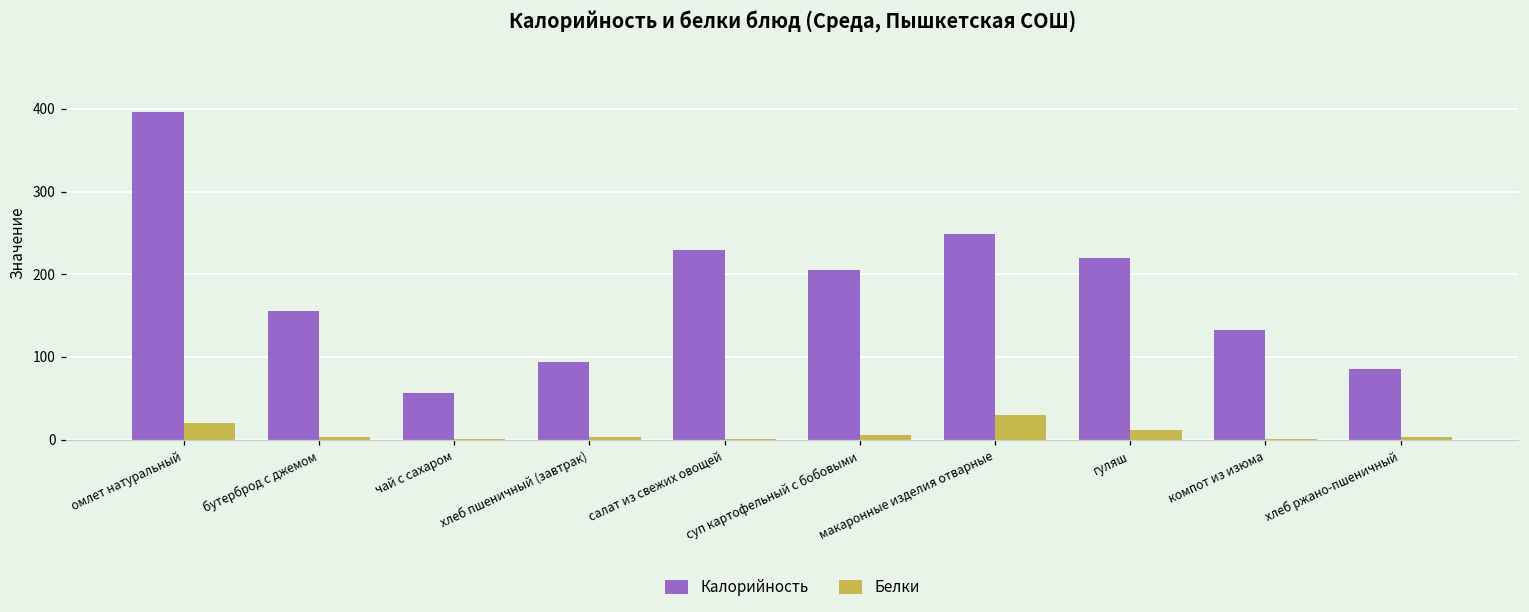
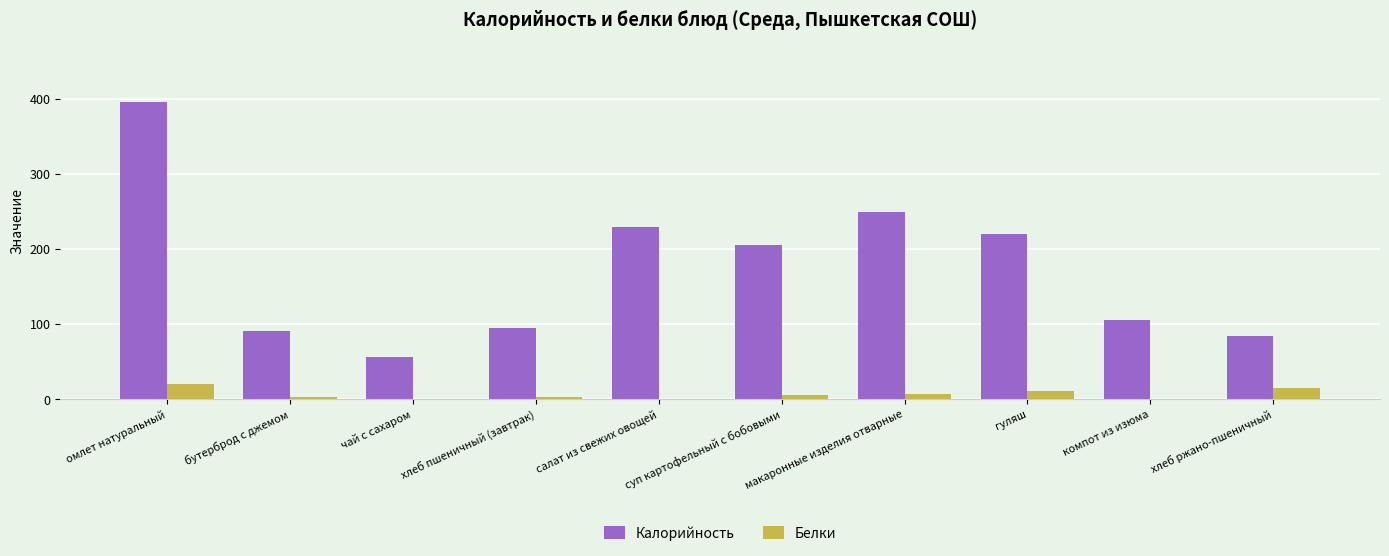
Калорийность, бутерброд с джемом: 160 -> 90
Белки, макаронные изделия отварные: 30 -> 10
Калорийность, компот из изюма: 130 -> 110
Белки, хлеб ржано-пшеничный: 0 -> 10
